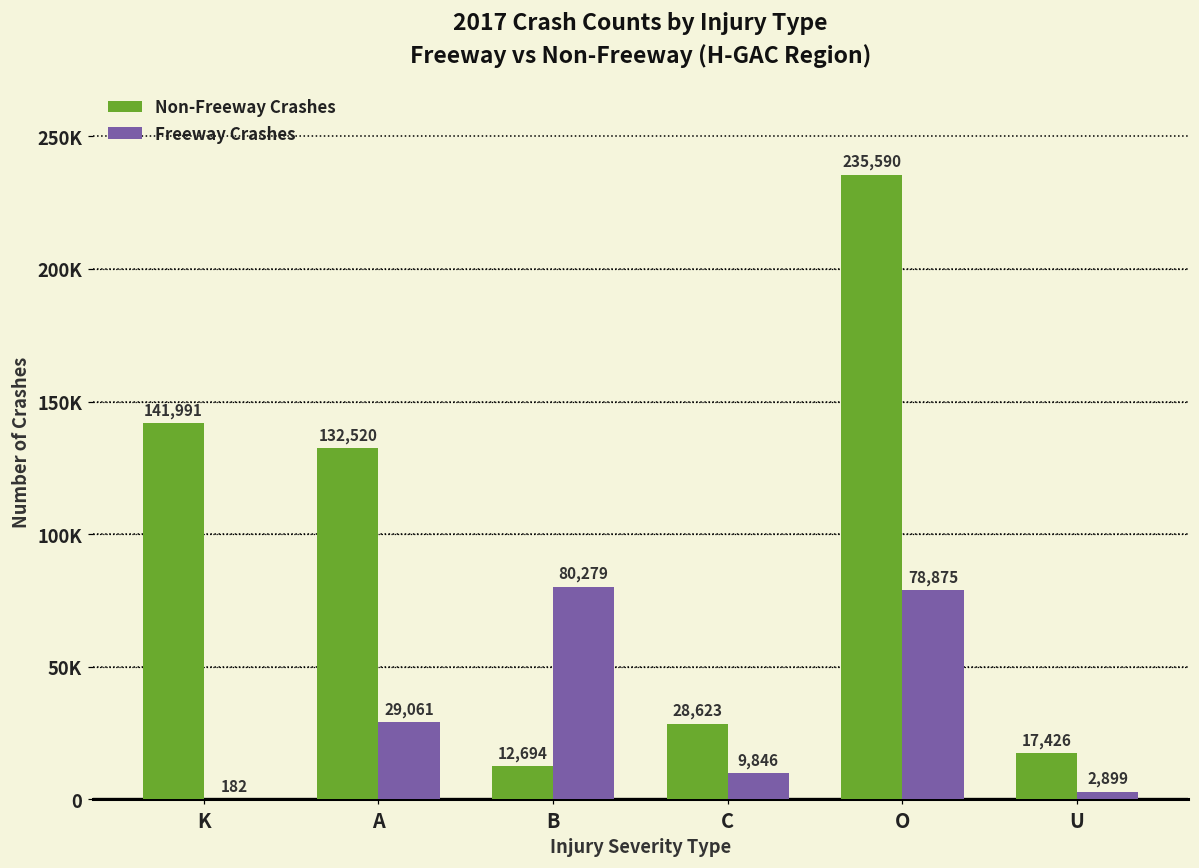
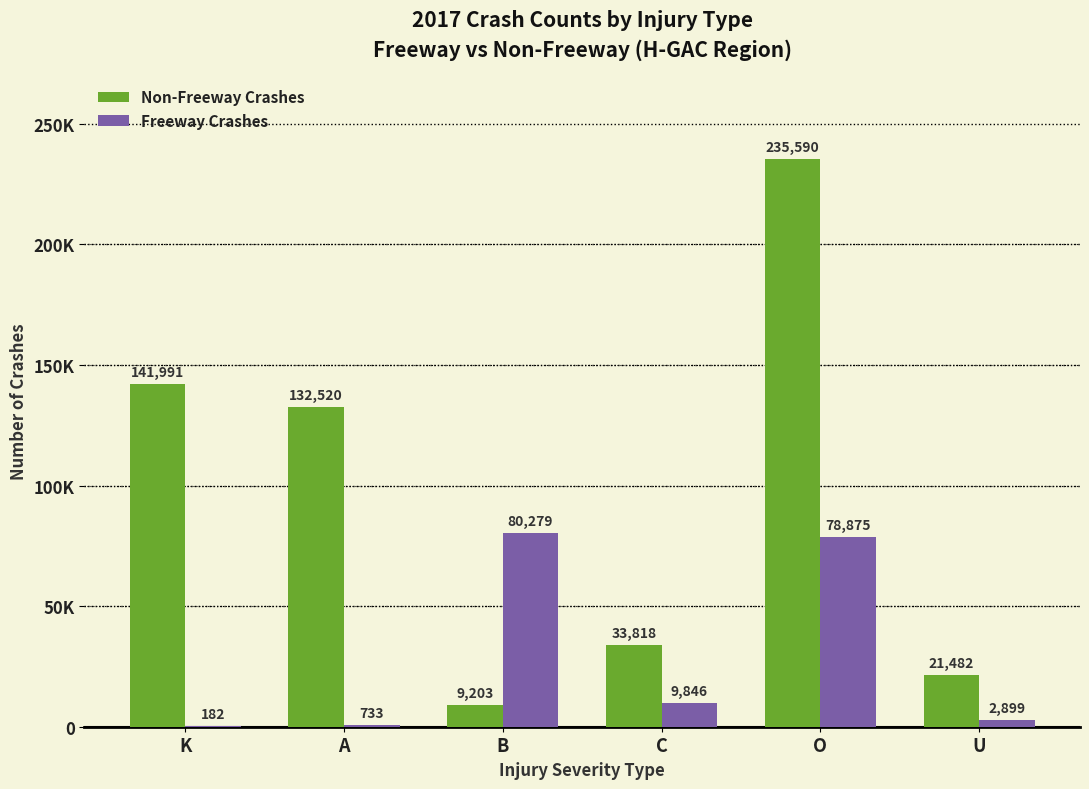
Freeway Crashes, A: 29,061 -> 733
Non-Freeway Crashes, B: 12,694 -> 9,203
Non-Freeway Crashes, C: 28,623 -> 33,818
Non-Freeway Crashes, U: 17,426 -> 21,482
